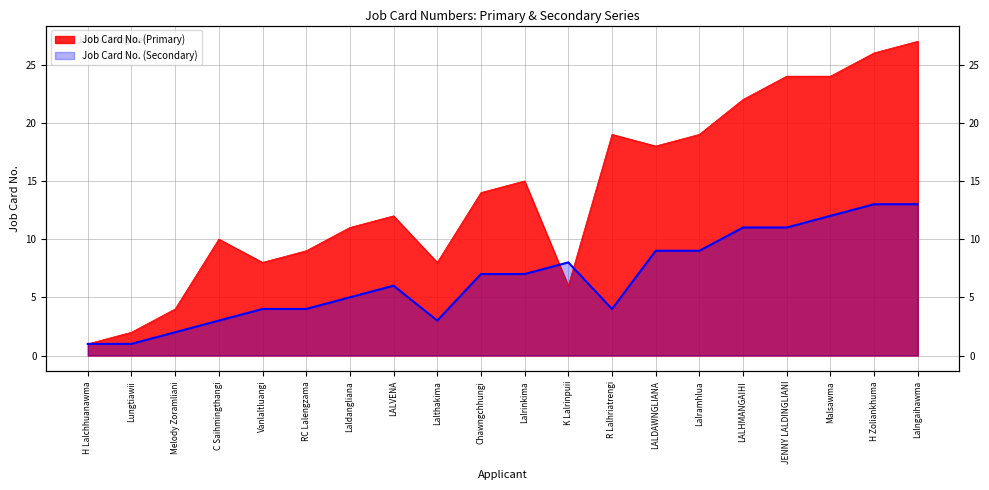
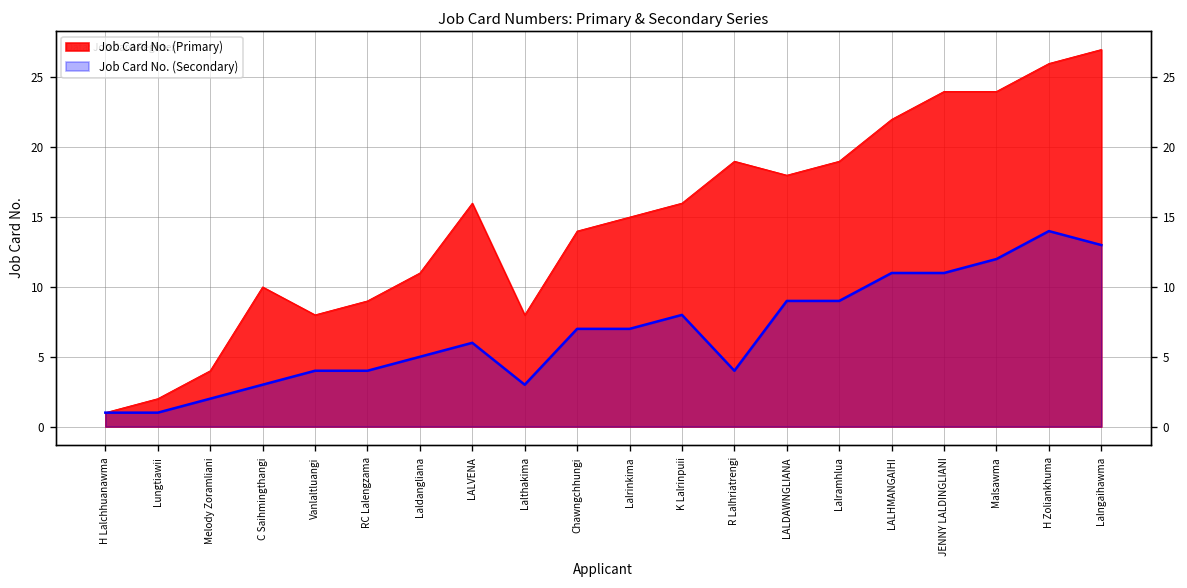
Job Card No. (Primary), LALVENA: 12 -> 16
Job Card No. (Primary), K Lalrinpuii: 6 -> 16
Job Card No. (Secondary), H Zoliankhuma: 13 -> 14
